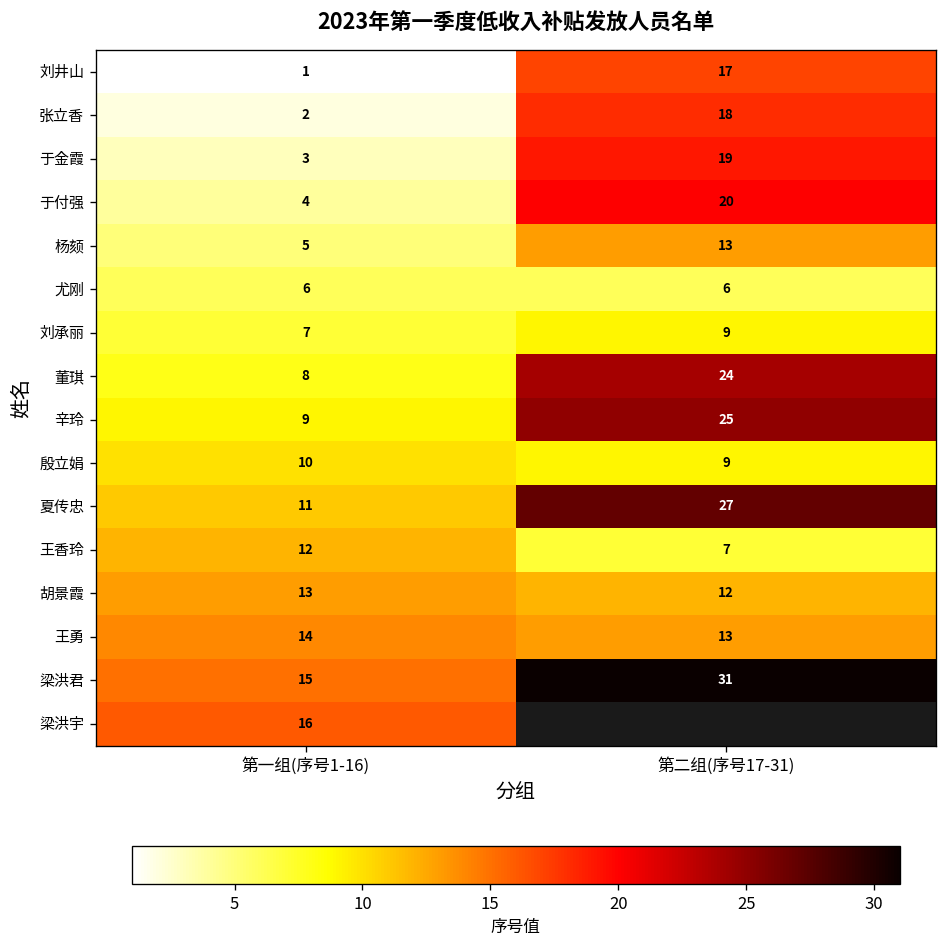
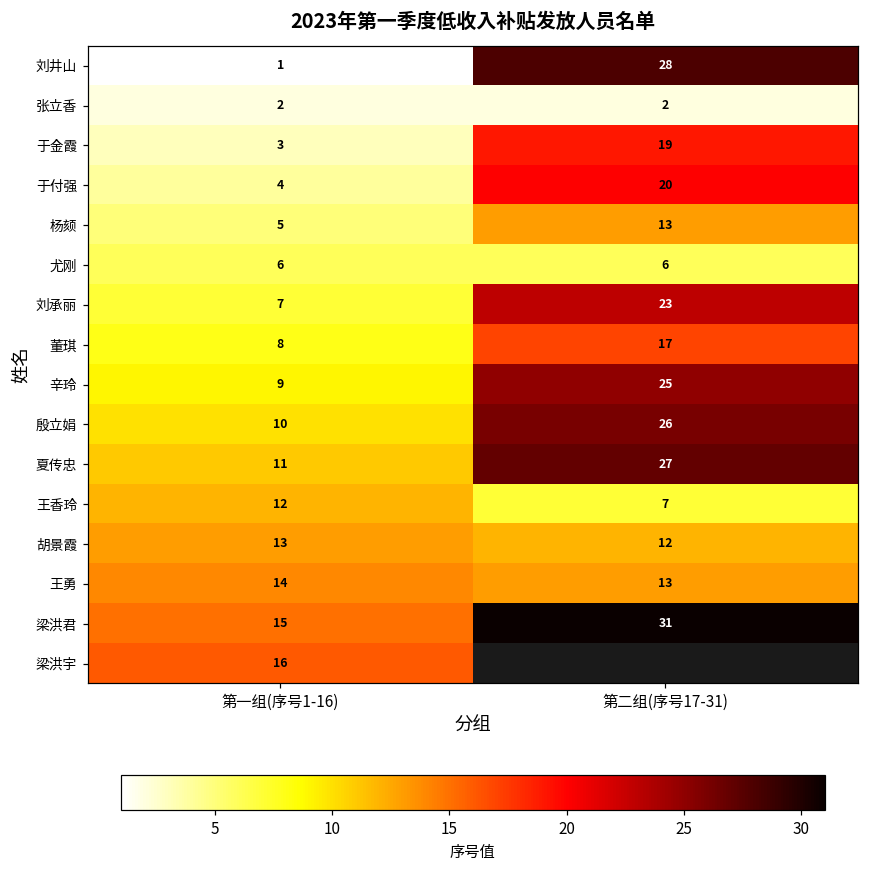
刘井山, 第二组(序号17-31): 17 -> 28
张立香, 第二组(序号17-31): 18 -> 2
刘承丽, 第二组(序号17-31): 9 -> 23
董琪, 第二组(序号17-31): 24 -> 17
殷立娟, 第二组(序号17-31): 9 -> 26
